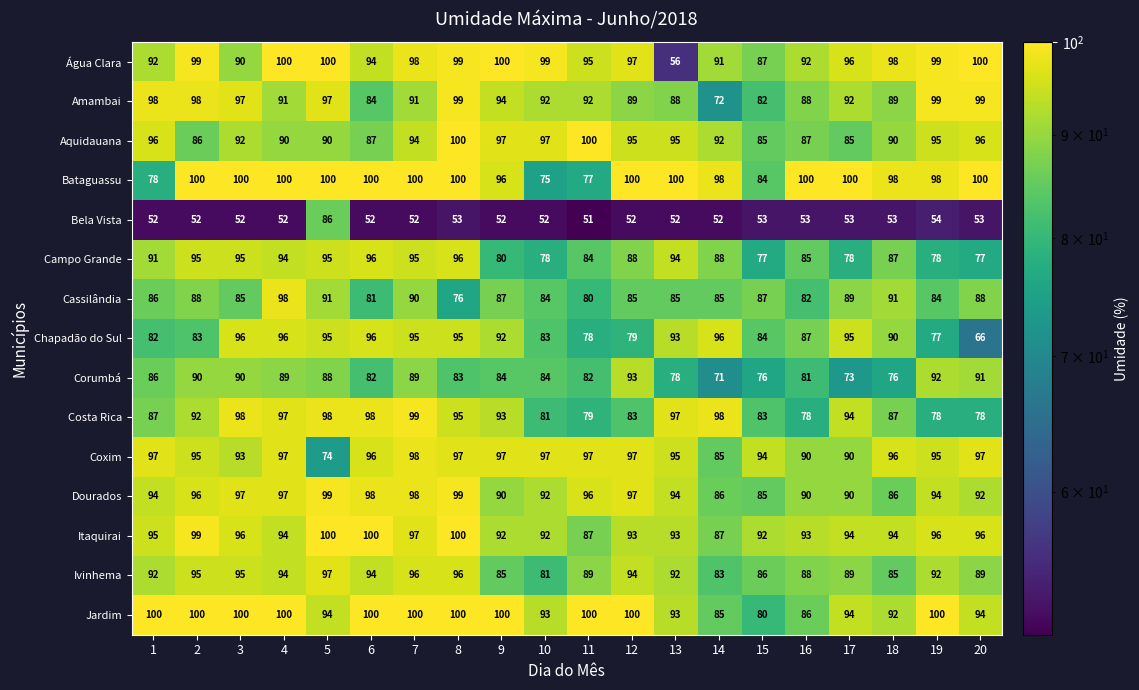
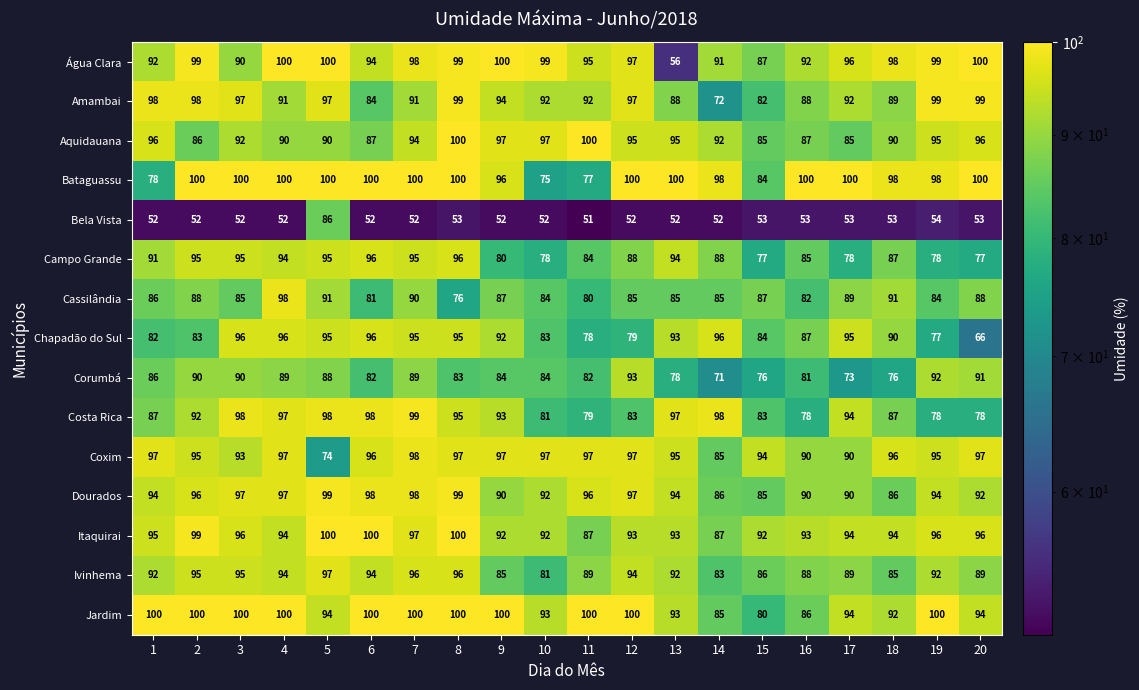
Amambai, 12: 89 -> 97
